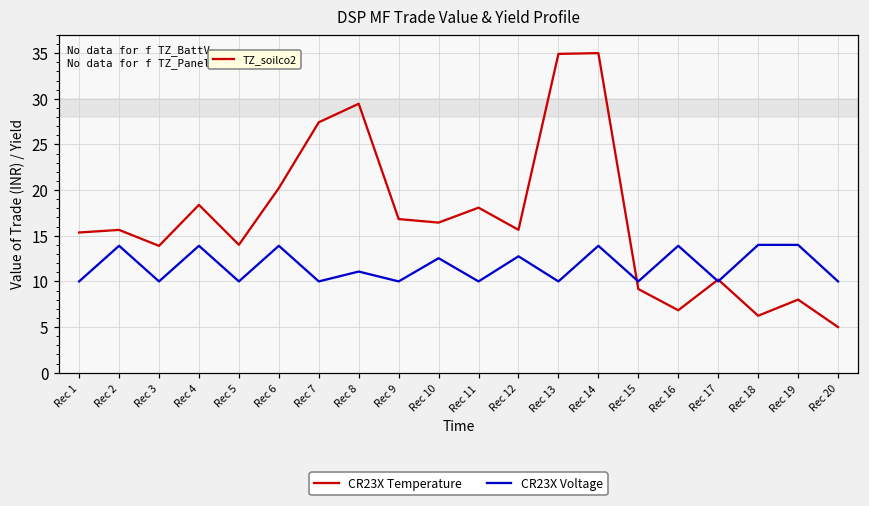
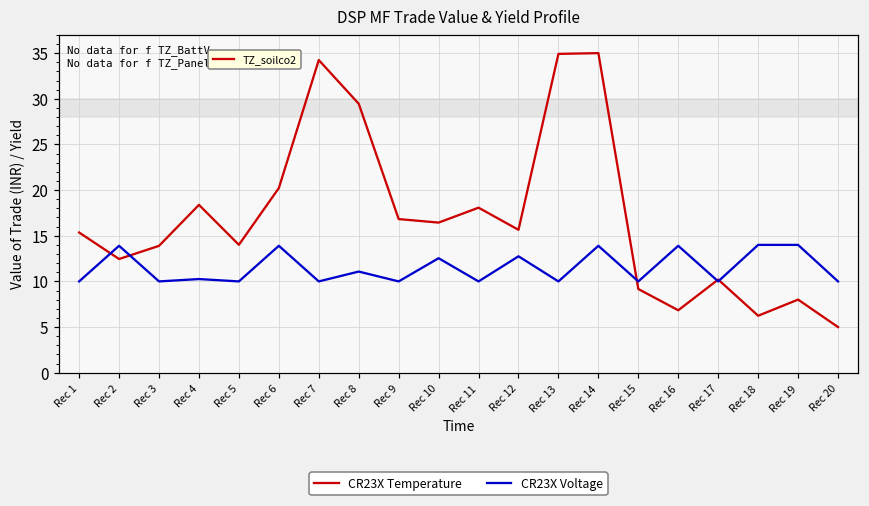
CR23X Temperature, Rec 2: 16 -> 12
CR23X Voltage, Rec 4: 14 -> 10
CR23X Temperature, Rec 7: 27 -> 34
